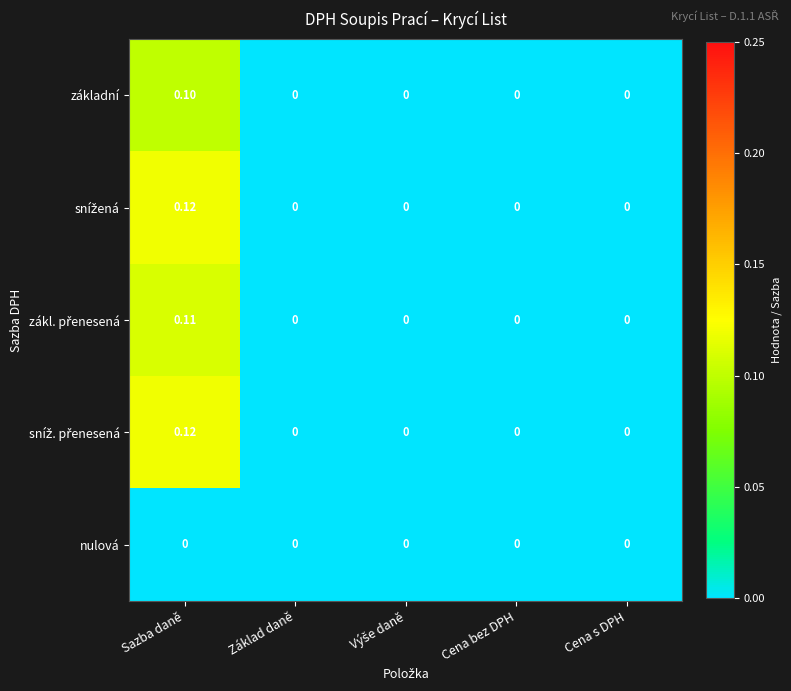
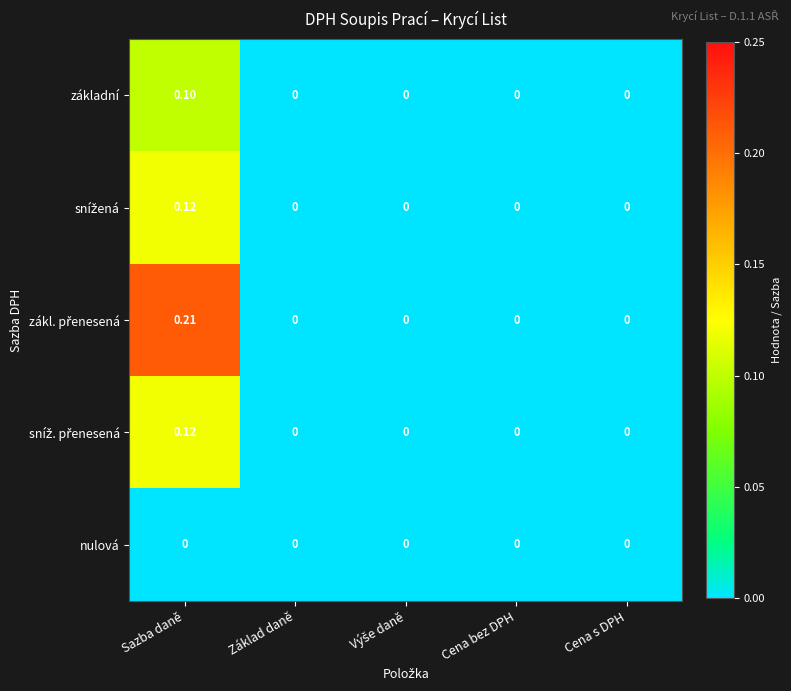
zákl. přenesená, Sazba daně: 0.11 -> 0.21
